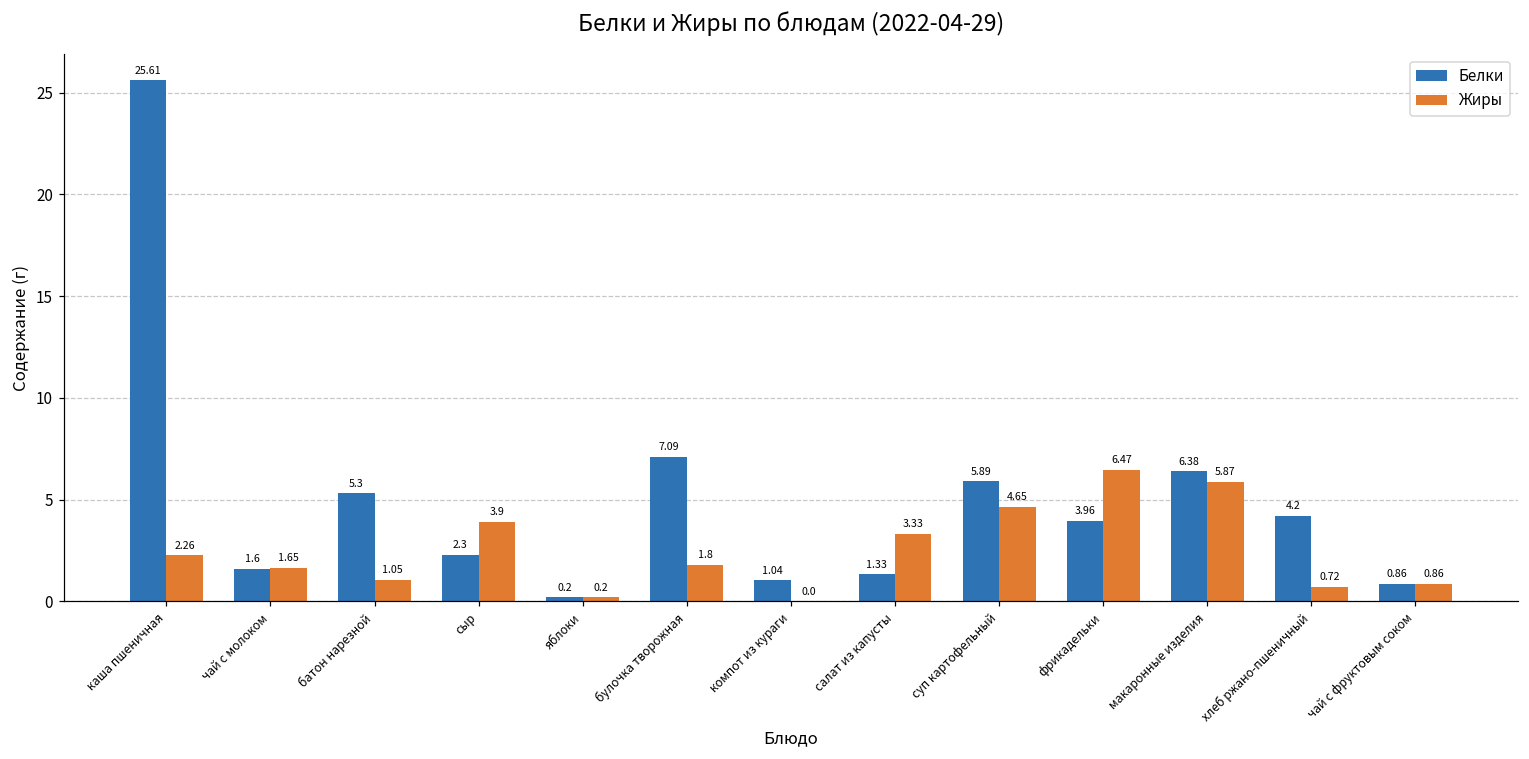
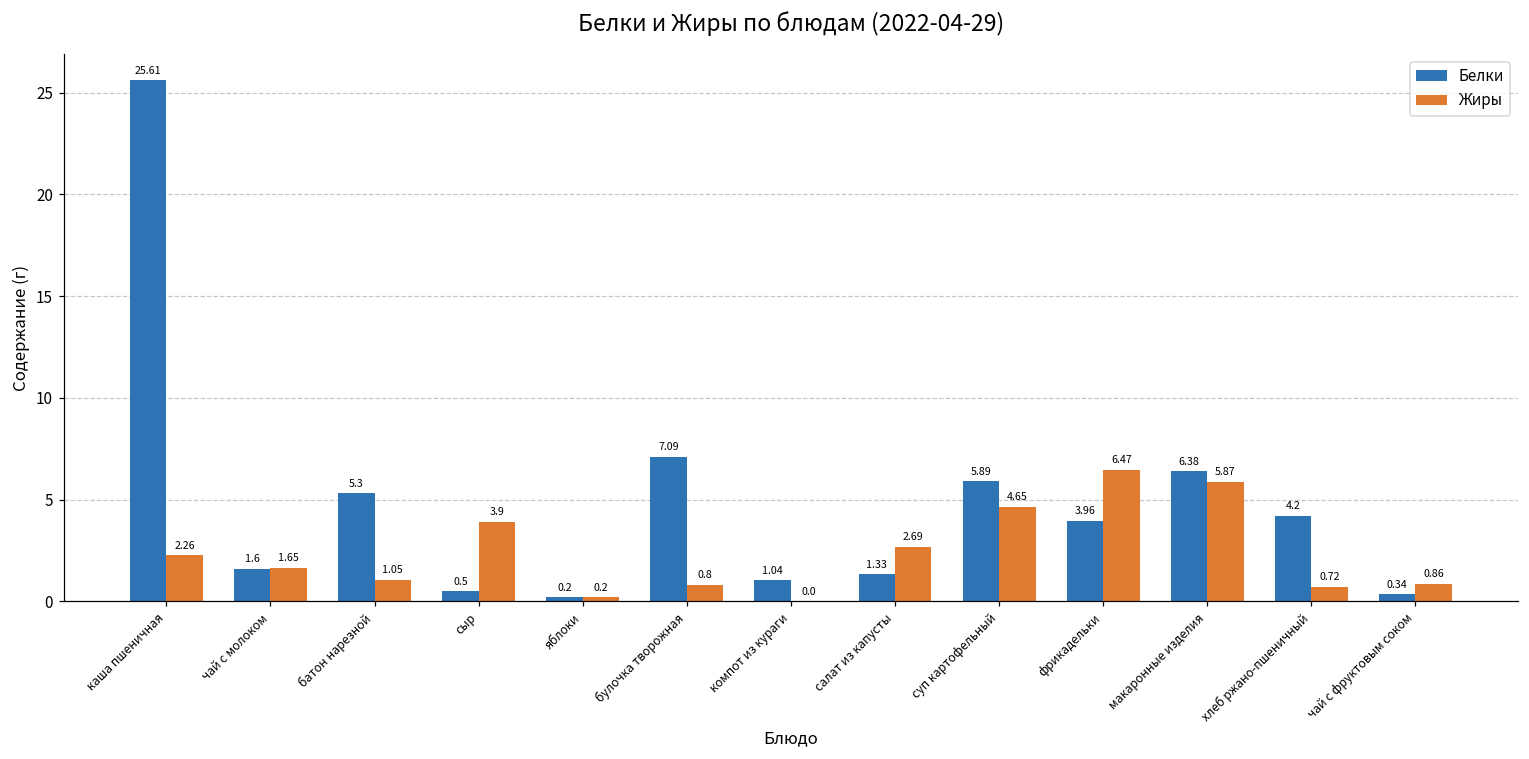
Белки, сыр: 2.3 -> 0.5
Жиры, булочка творожная: 1.8 -> 0.8
Жиры, салат из капусты: 3.33 -> 2.69
Белки, чай с фруктовым соком: 0.86 -> 0.34
